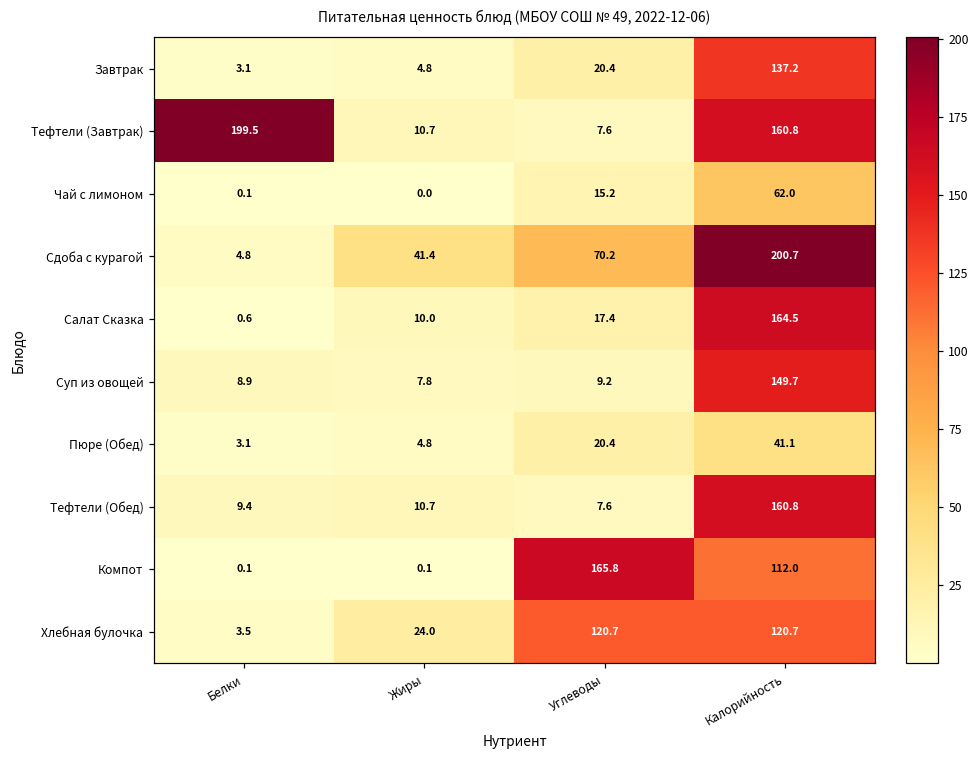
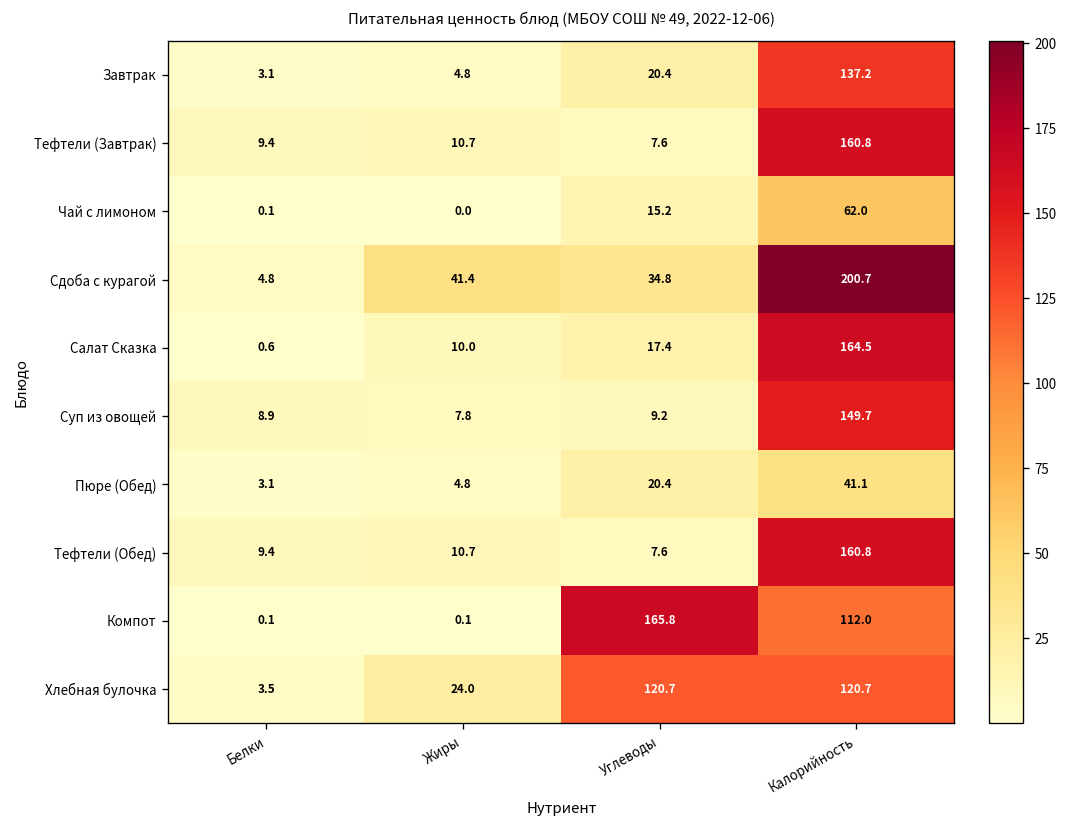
Тефтели (Завтрак), Белки: 199.5 -> 9.4
Сдоба с курагой, Углеводы: 70.2 -> 34.8
